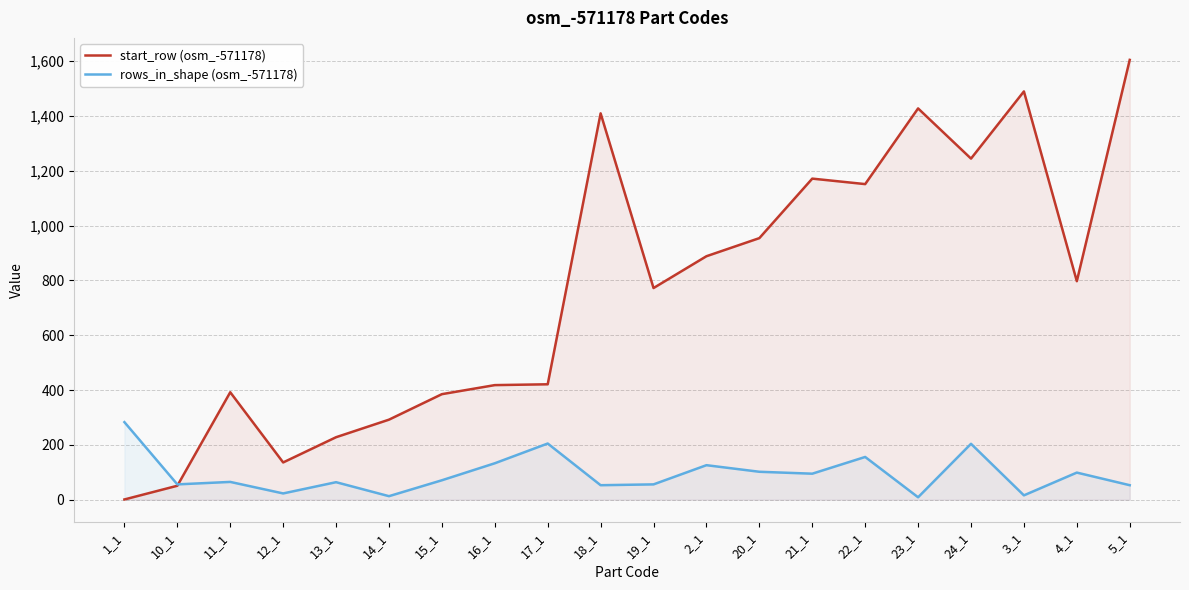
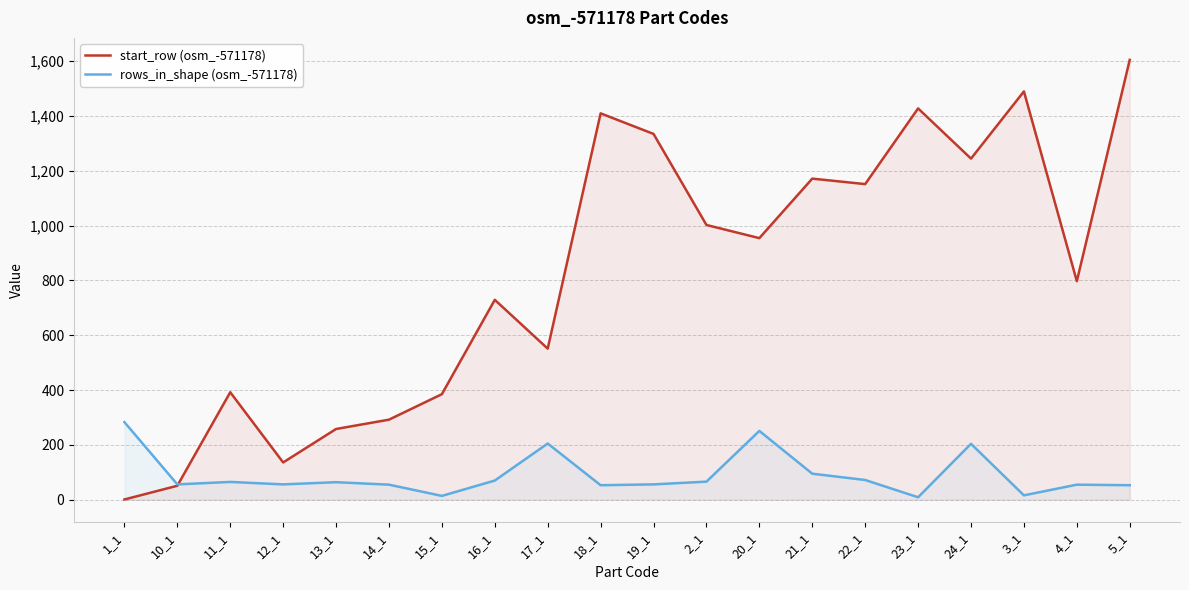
rows_in_shape (osm_-571178), 12_1: 20 -> 60
start_row (osm_-571178), 13_1: 230 -> 260
rows_in_shape (osm_-571178), 14_1: 10 -> 60
rows_in_shape (osm_-571178), 15_1: 70 -> 10
start_row (osm_-571178), 16_1: 420 -> 730
rows_in_shape (osm_-571178), 16_1: 130 -> 70
start_row (osm_-571178), 17_1: 420 -> 550
start_row (osm_-571178), 19_1: 770 -> 1,330
start_row (osm_-571178), 2_1: 890 -> 1,000
rows_in_shape (osm_-571178), 2_1: 130 -> 70
rows_in_shape (osm_-571178), 20_1: 100 -> 250
rows_in_shape (osm_-571178), 22_1: 160 -> 70
rows_in_shape (osm_-571178), 4_1: 100 -> 60
